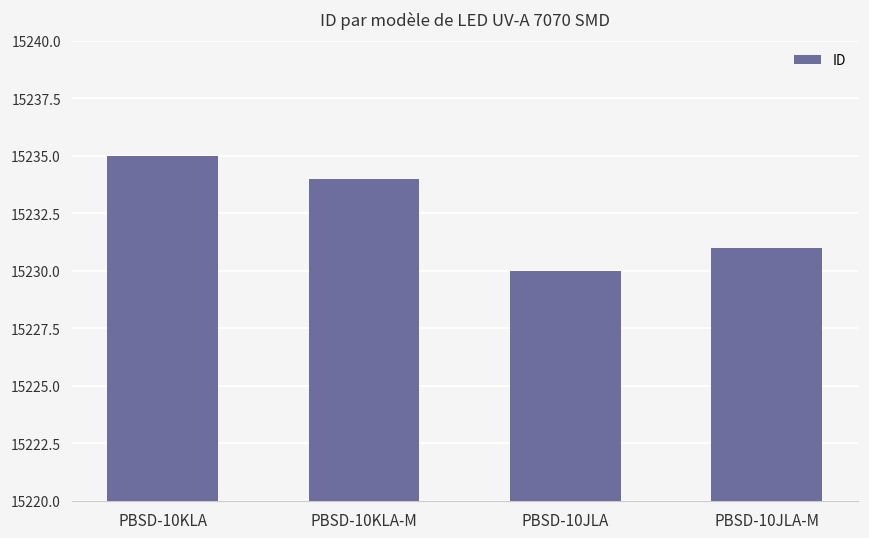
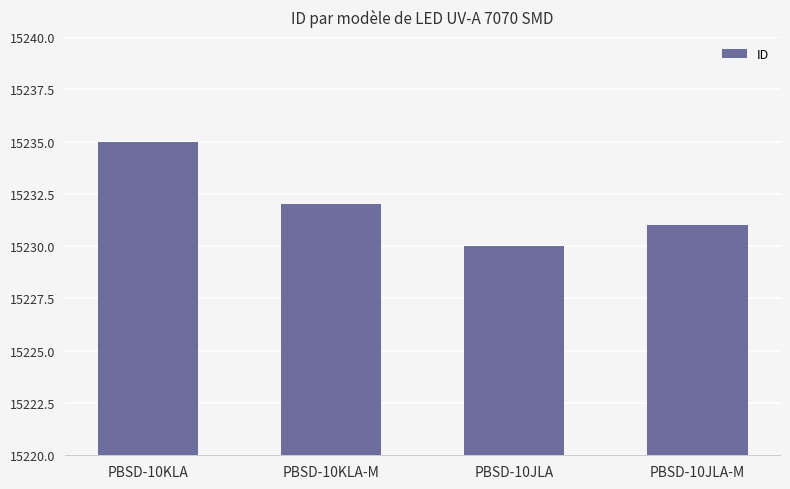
PBSD-10KLA-M: 15234 -> 15232
